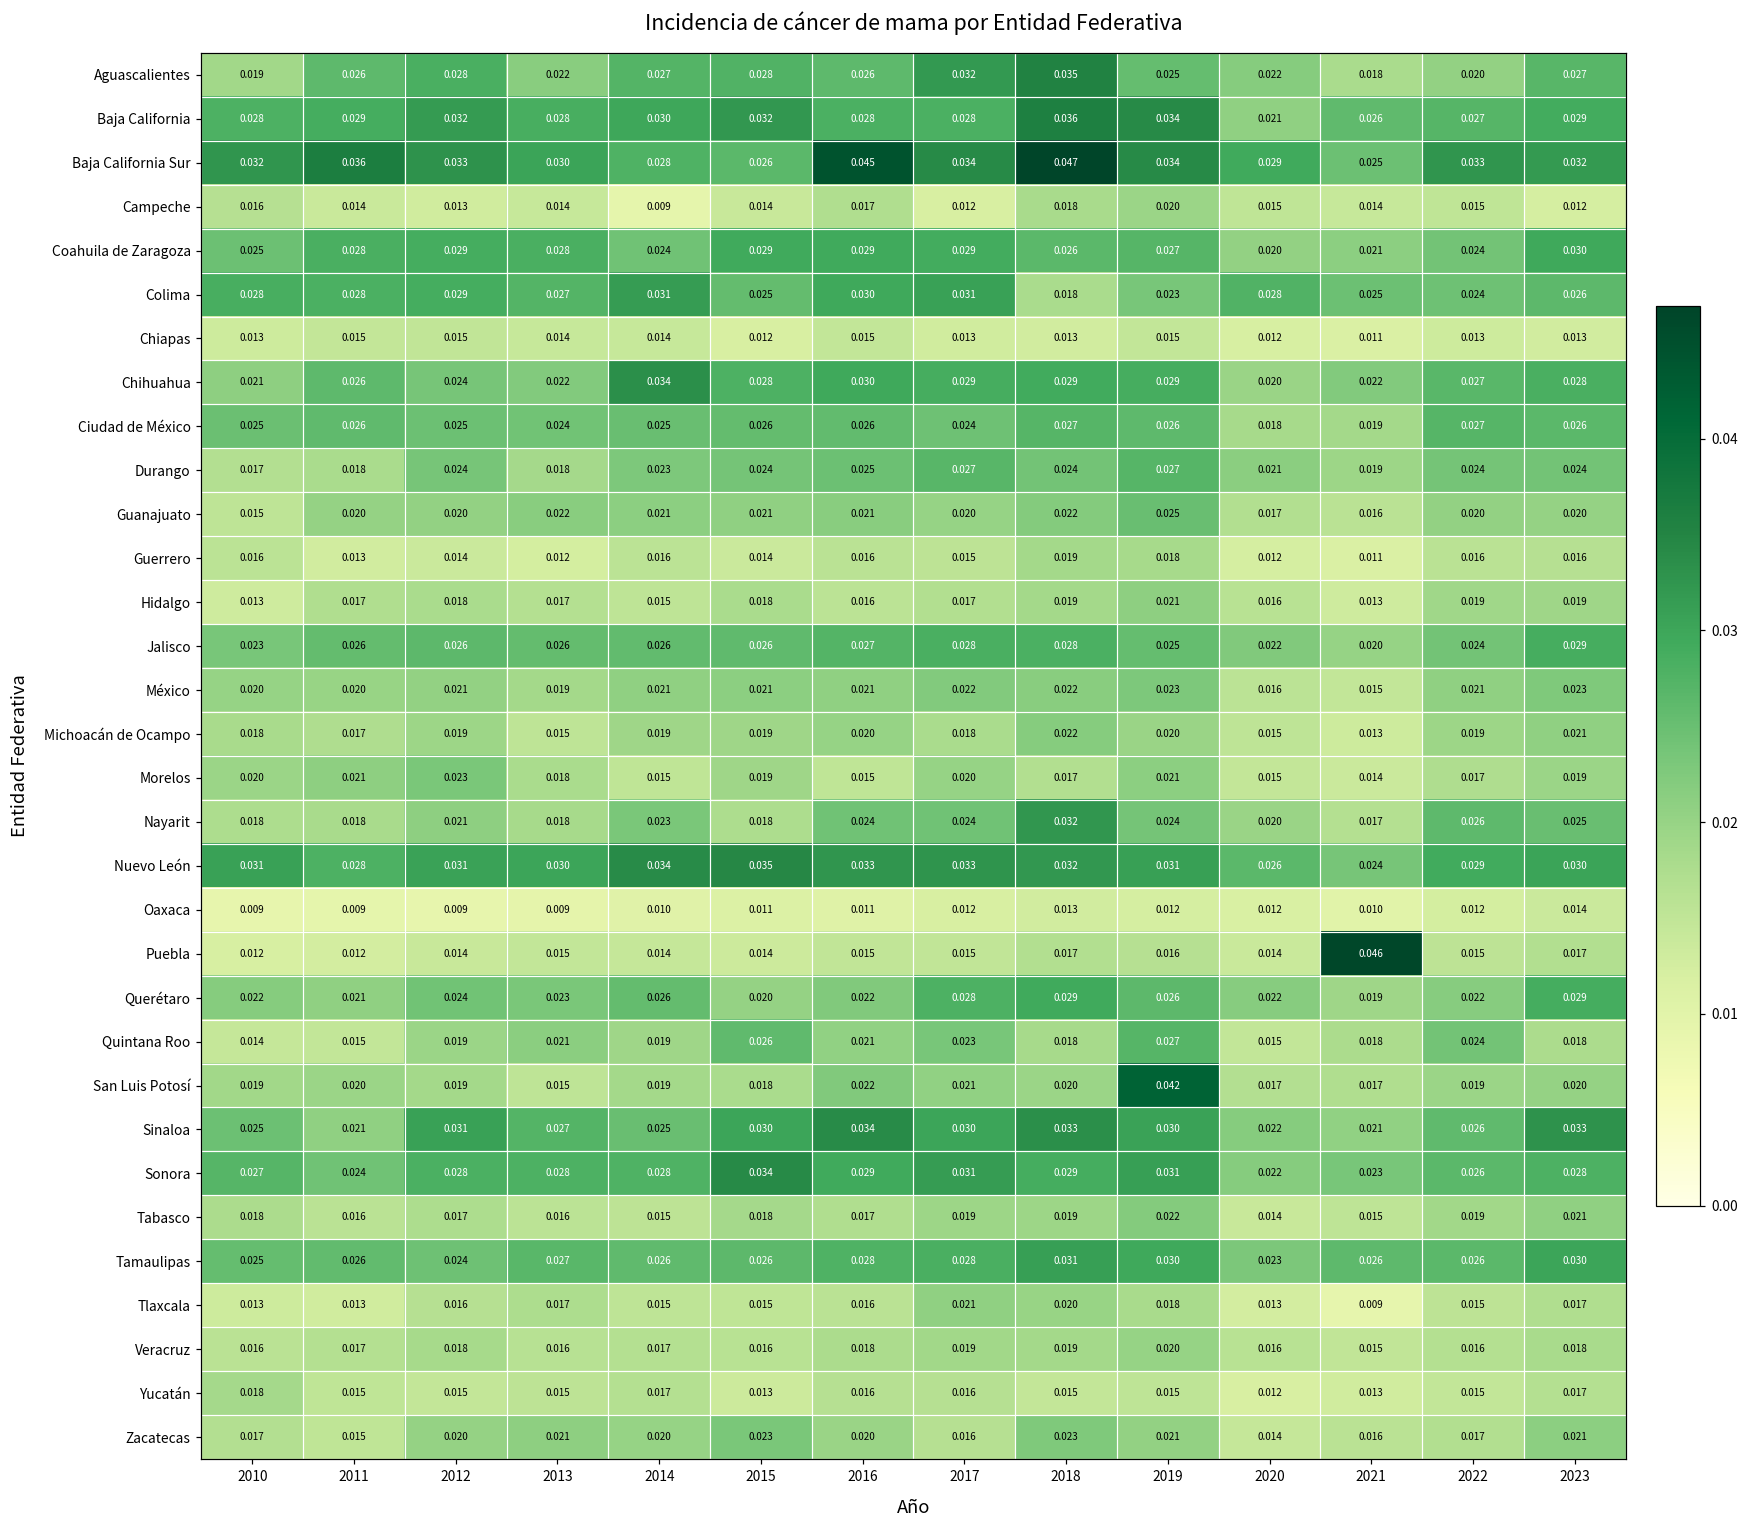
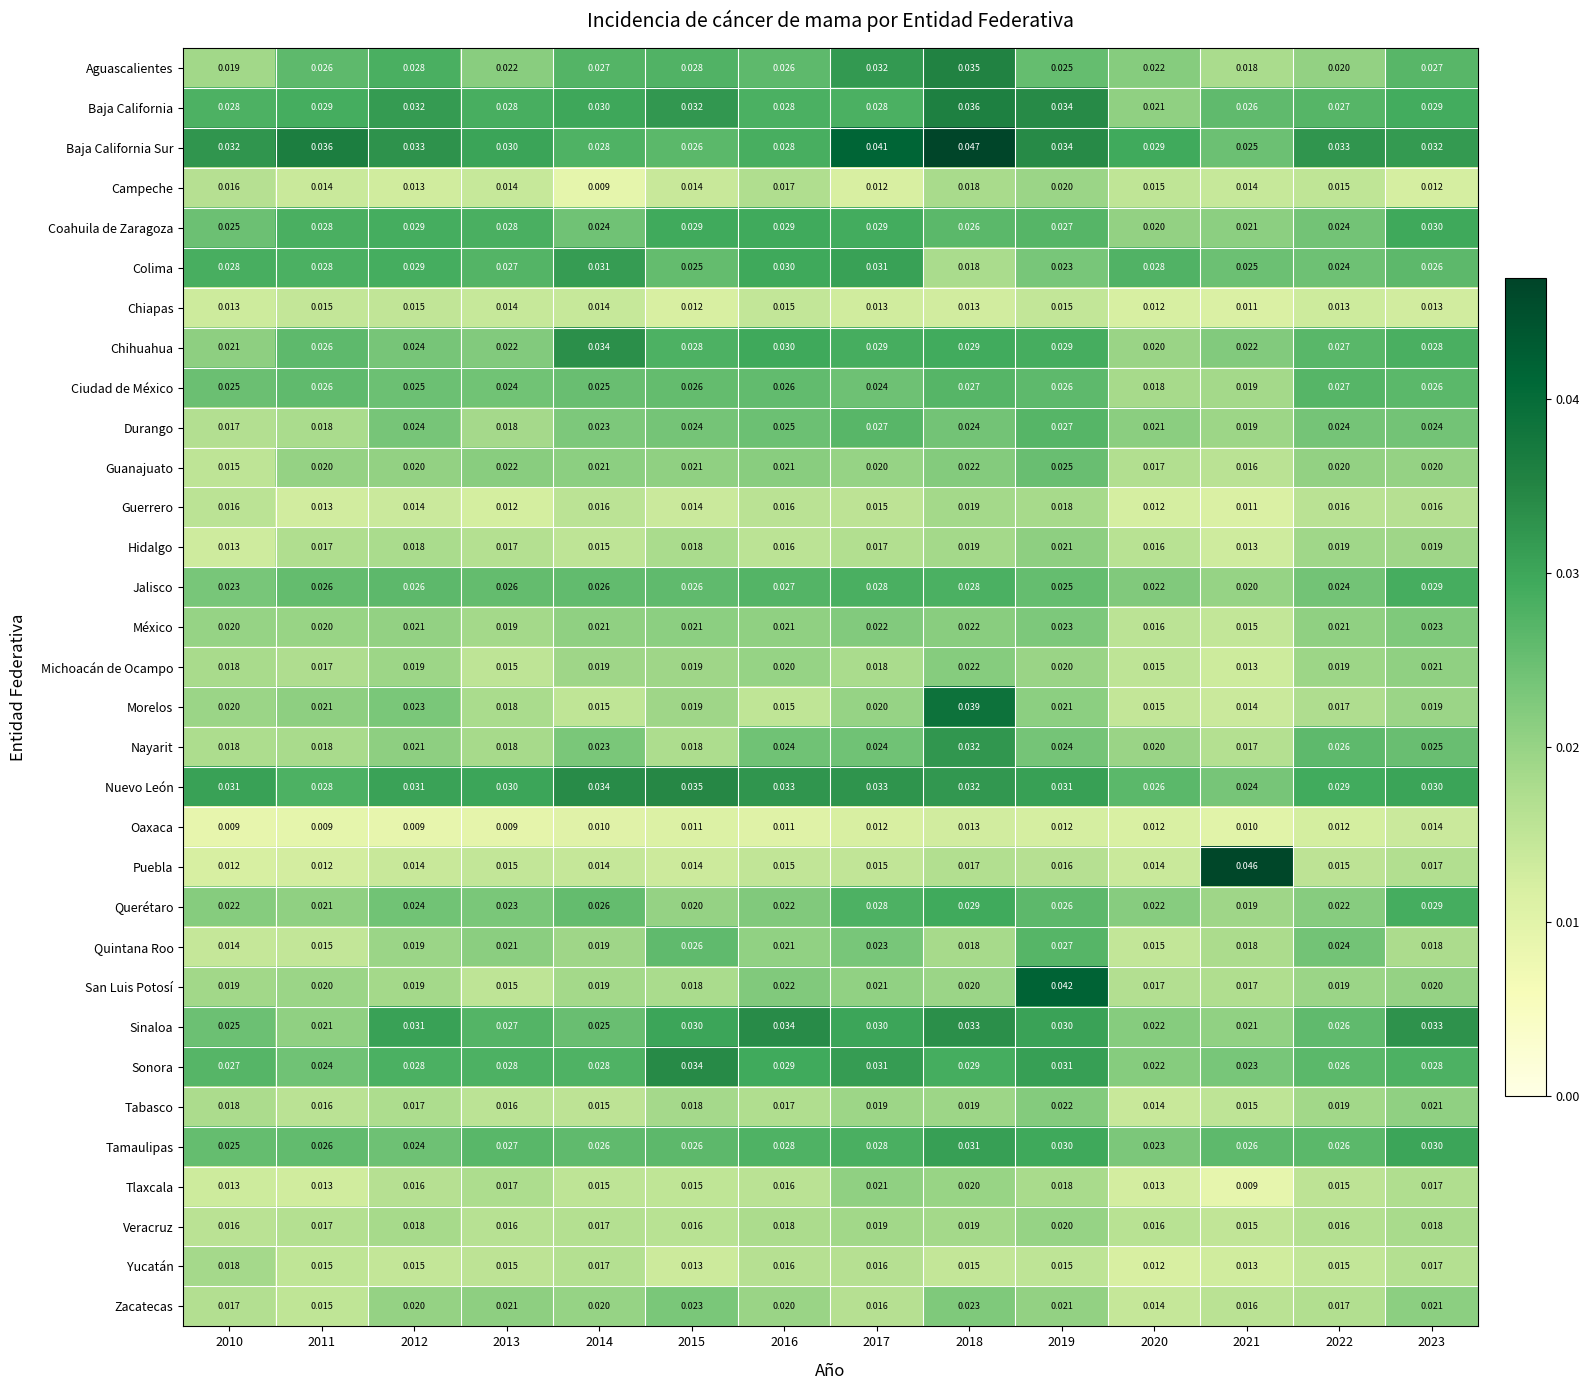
Baja California Sur, 2016: 0.045 -> 0.028
Baja California Sur, 2017: 0.034 -> 0.041
Morelos, 2018: 0.017 -> 0.039
